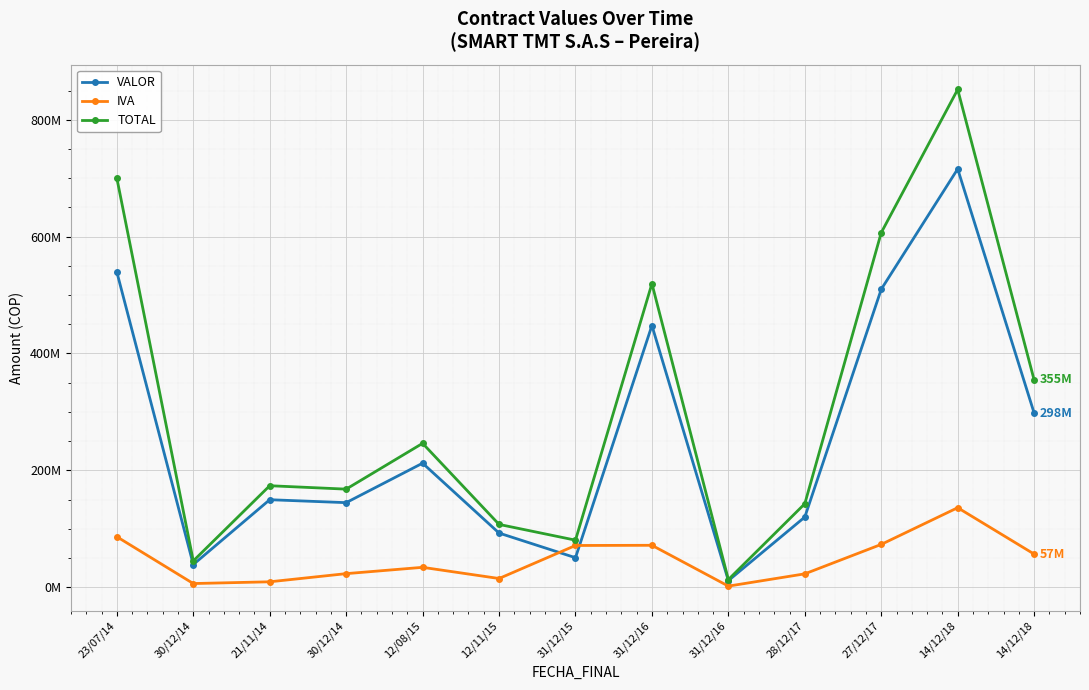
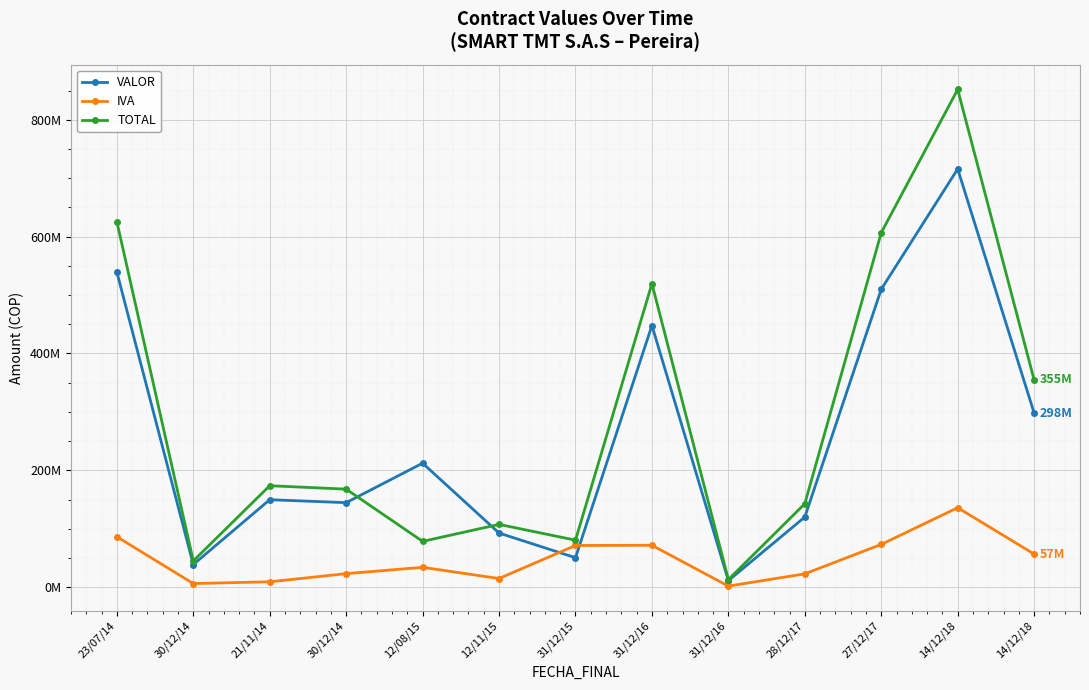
TOTAL, 23/07/14: 700000000 -> 630000000
TOTAL, 12/08/15: 250000000 -> 80000000
